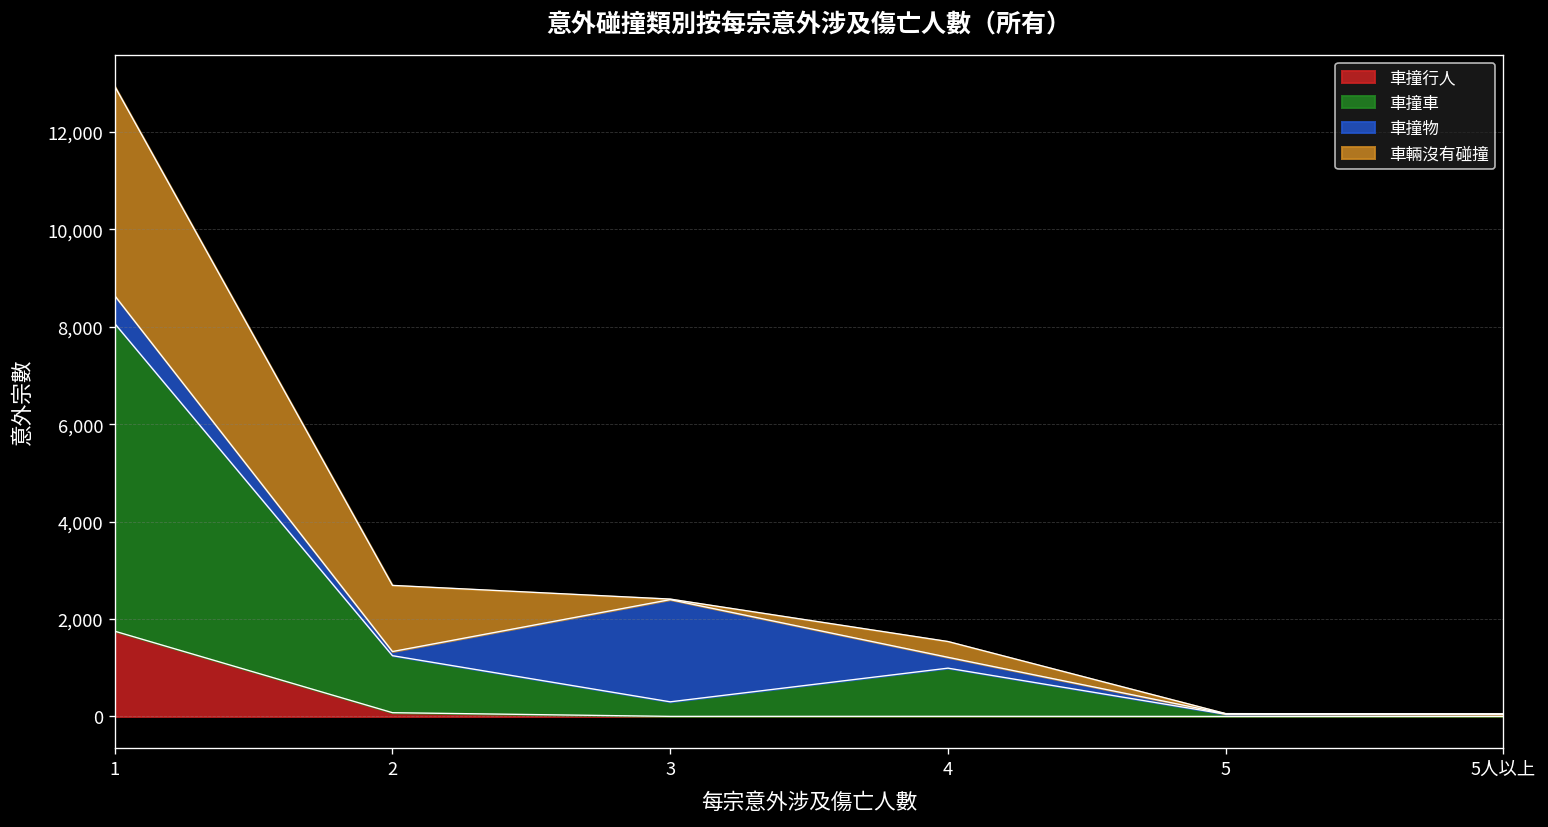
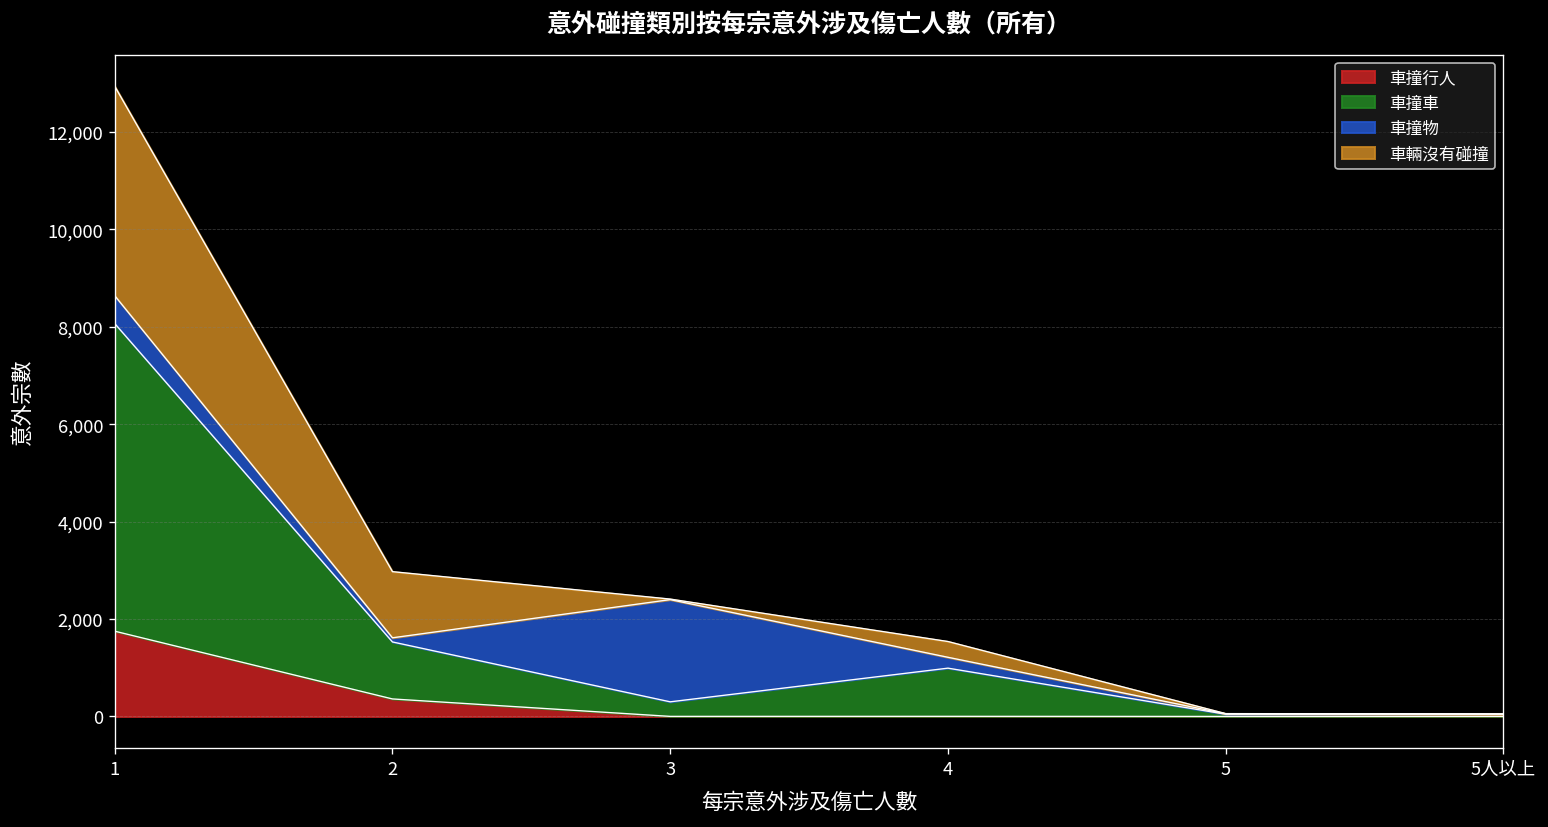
車撞行人, 2: 100 -> 400
